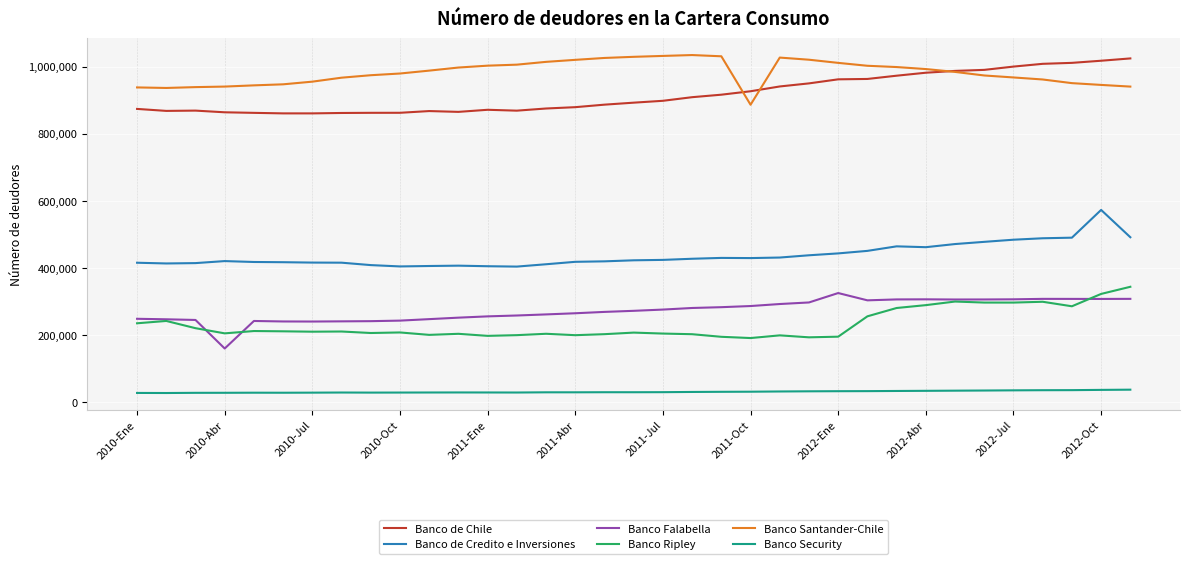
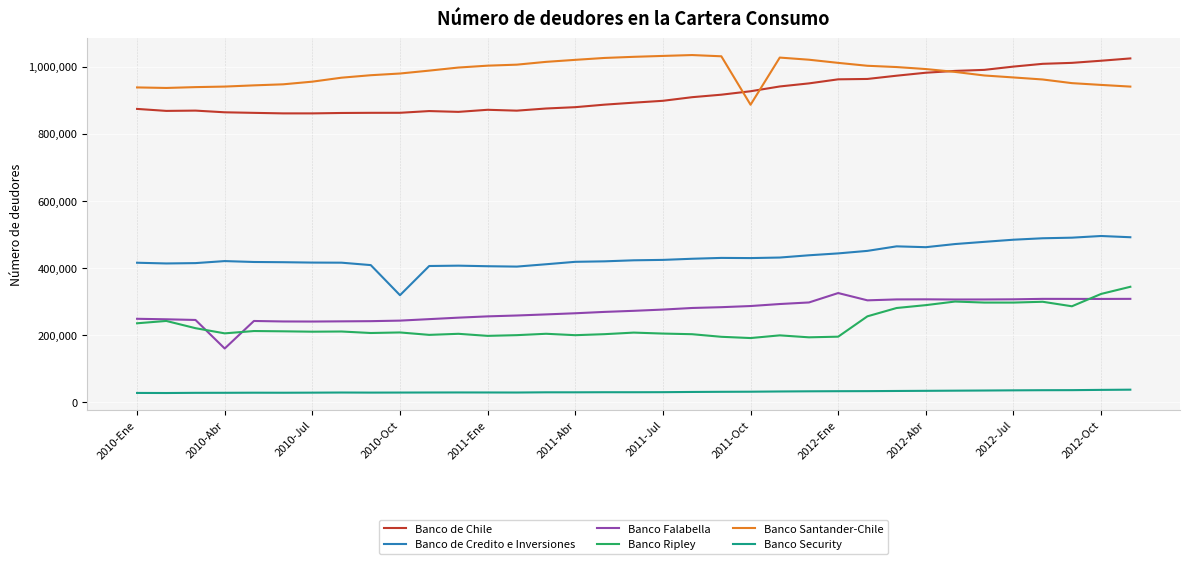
Banco de Credito e Inversiones, 2010-Oct: 400,000 -> 320,000
Banco de Credito e Inversiones, 2012-Oct: 570,000 -> 500,000
